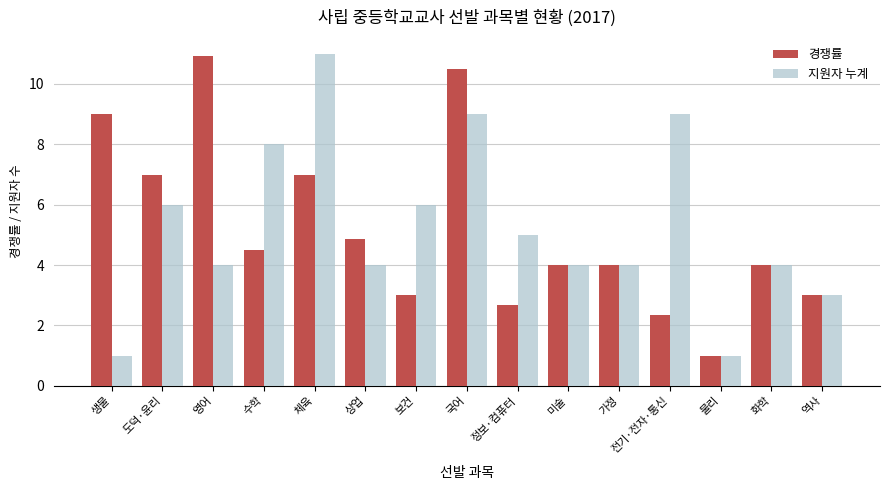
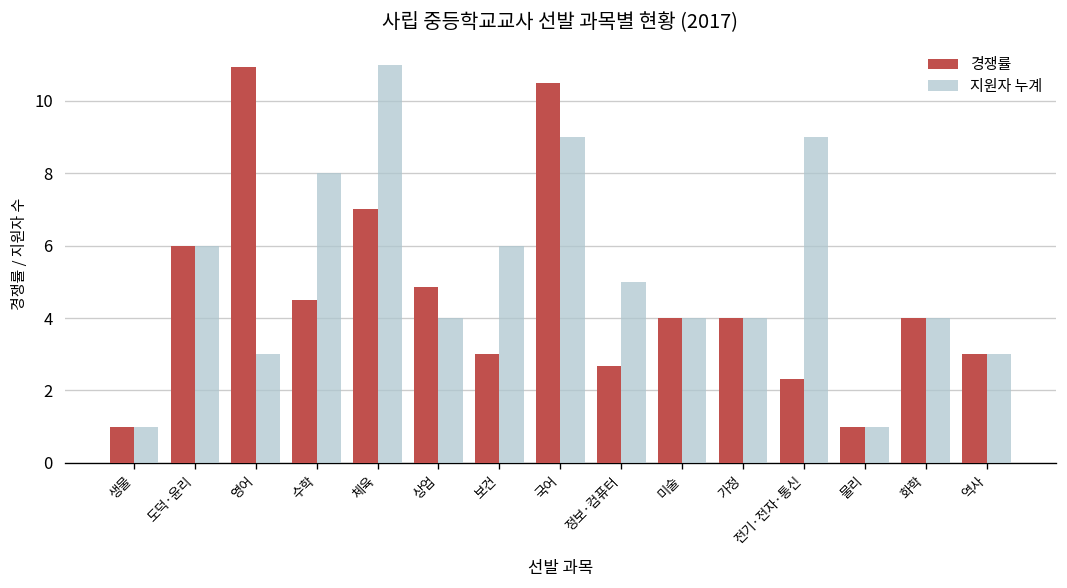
경쟁률, 생물: 9 -> 1
경쟁률, 도덕·윤리: 7 -> 6
지원자 누계, 영어: 4 -> 3
